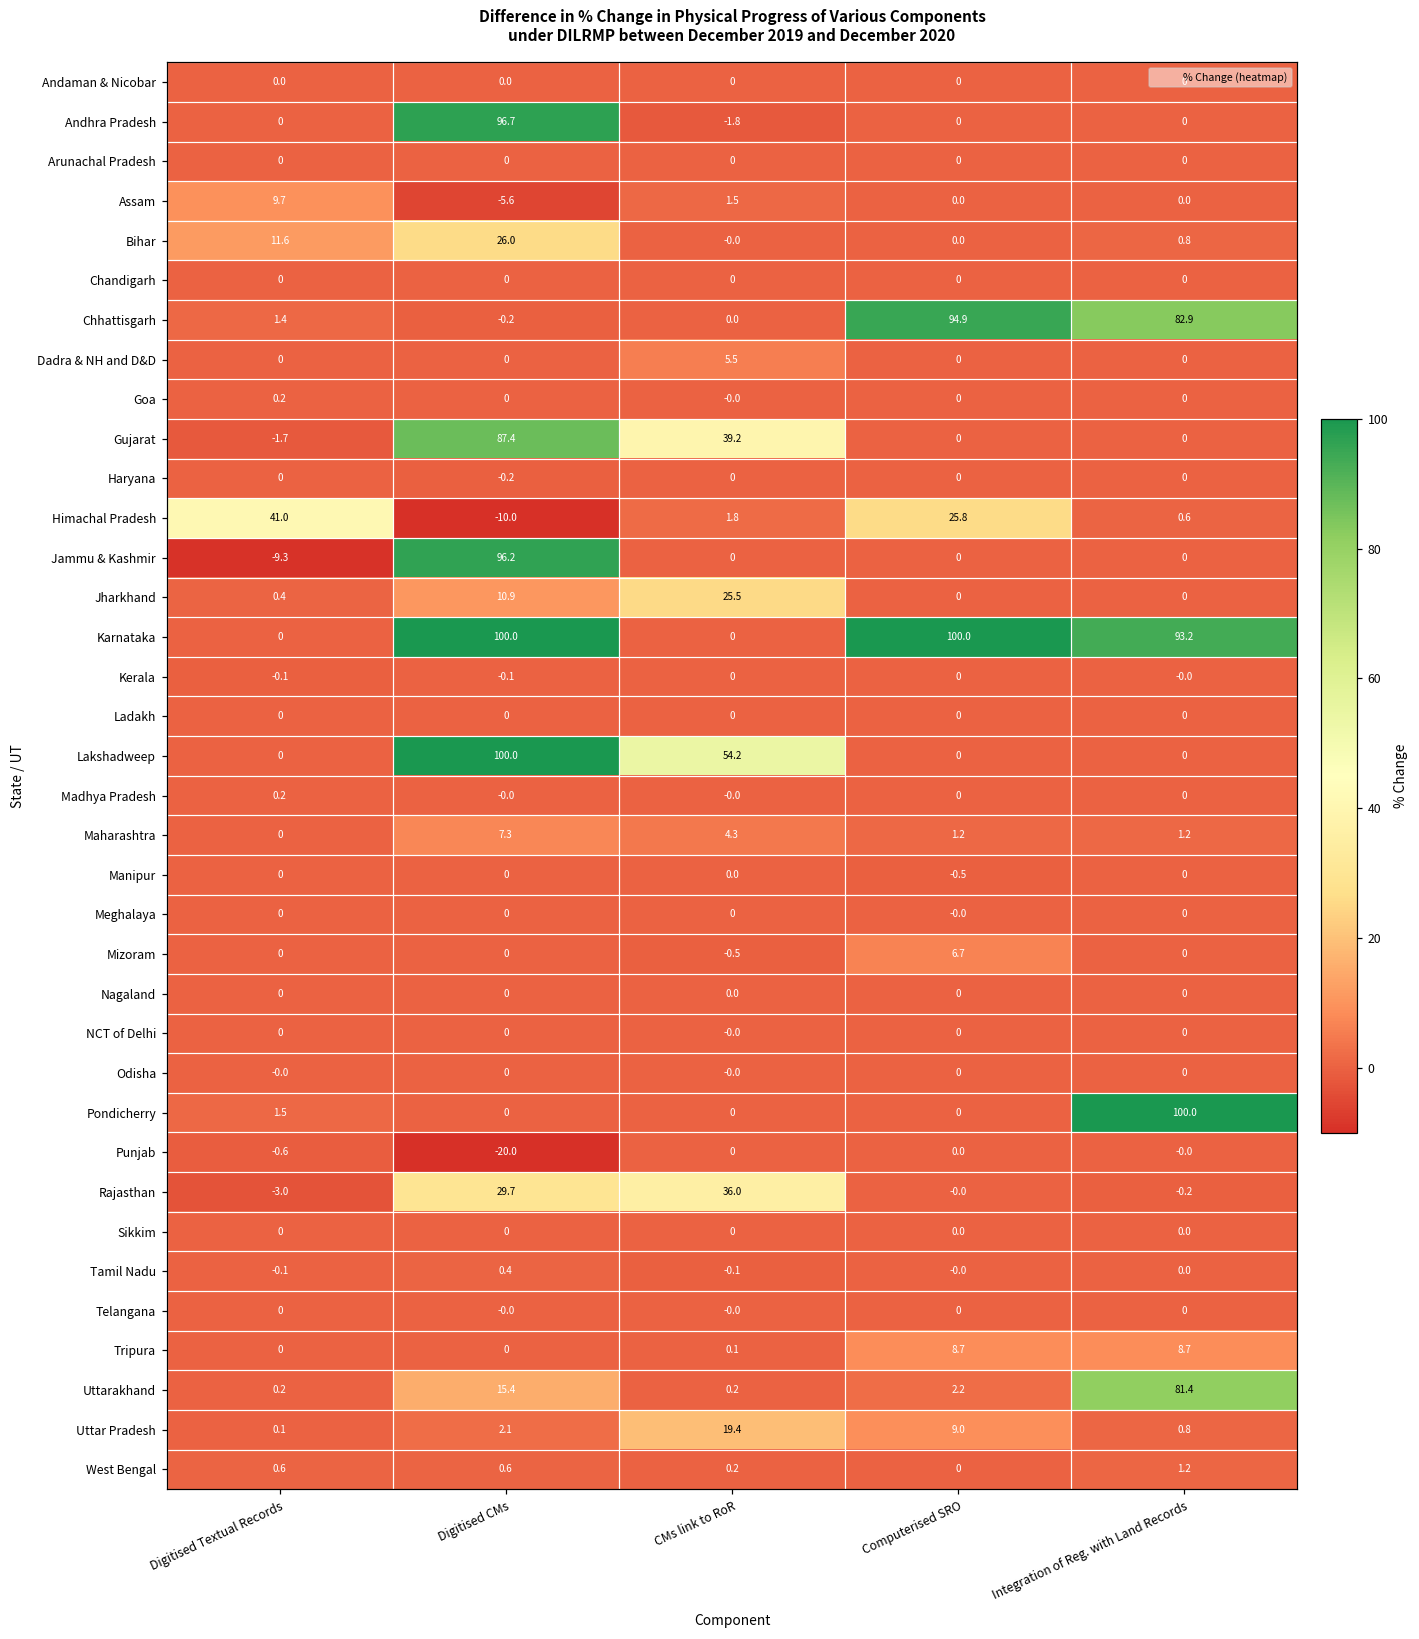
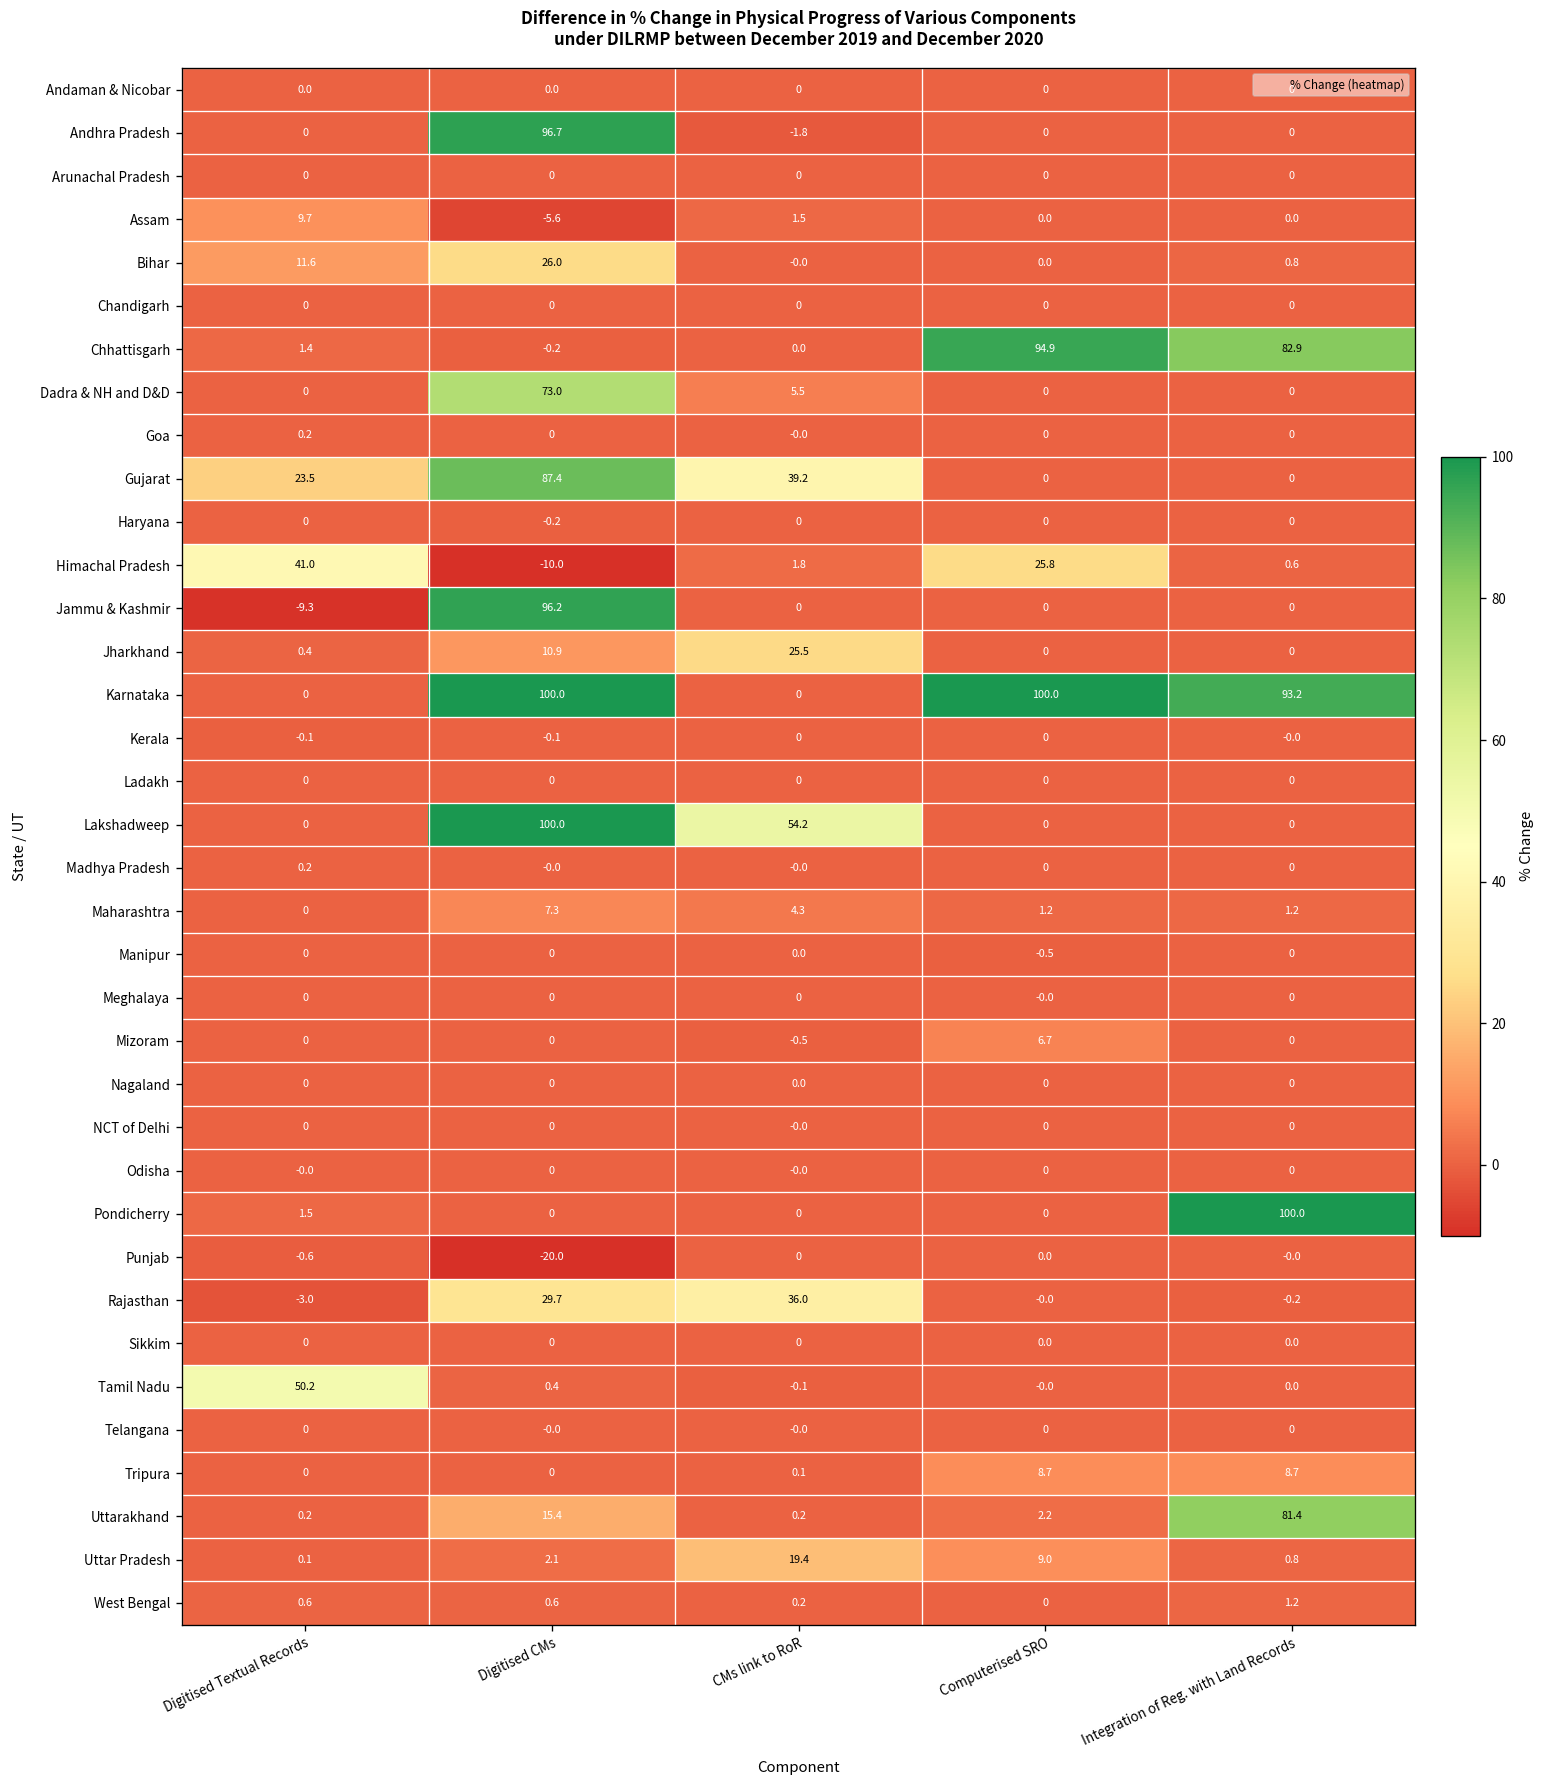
Dadra & NH and D&D, Digitised CMs: 0 -> 73.0
Gujarat, Digitised Textual Records: -1.7 -> 23.5
Tamil Nadu, Digitised Textual Records: -0.1 -> 50.2
